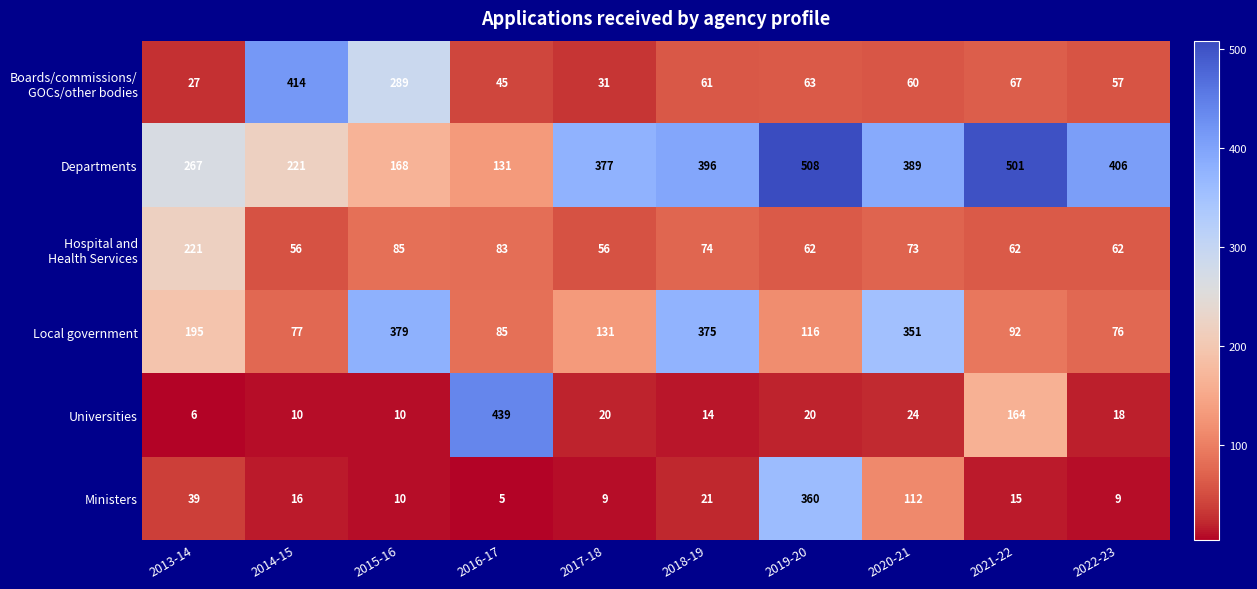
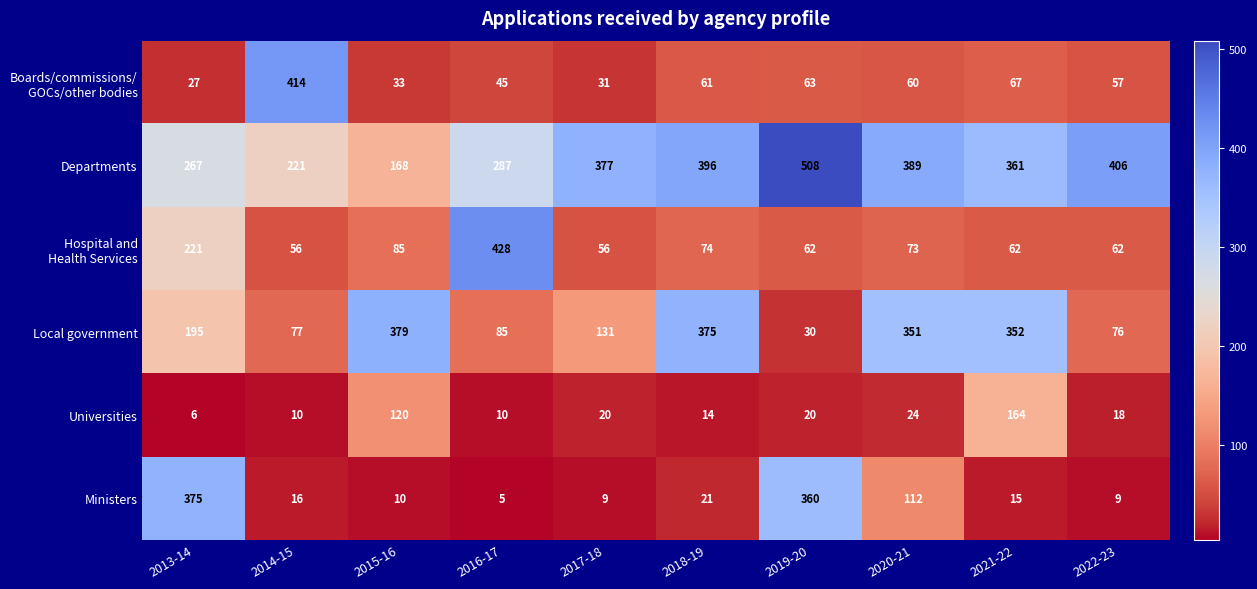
Boards/commissions/ GOCs/other bodies, 2015-16: 289 -> 33
Departments, 2016-17: 131 -> 287
Departments, 2021-22: 501 -> 361
Hospital and Health Services, 2016-17: 83 -> 428
Local government, 2019-20: 116 -> 30
Local government, 2021-22: 92 -> 352
Universities, 2015-16: 10 -> 120
Universities, 2016-17: 439 -> 10
Ministers, 2013-14: 39 -> 375
